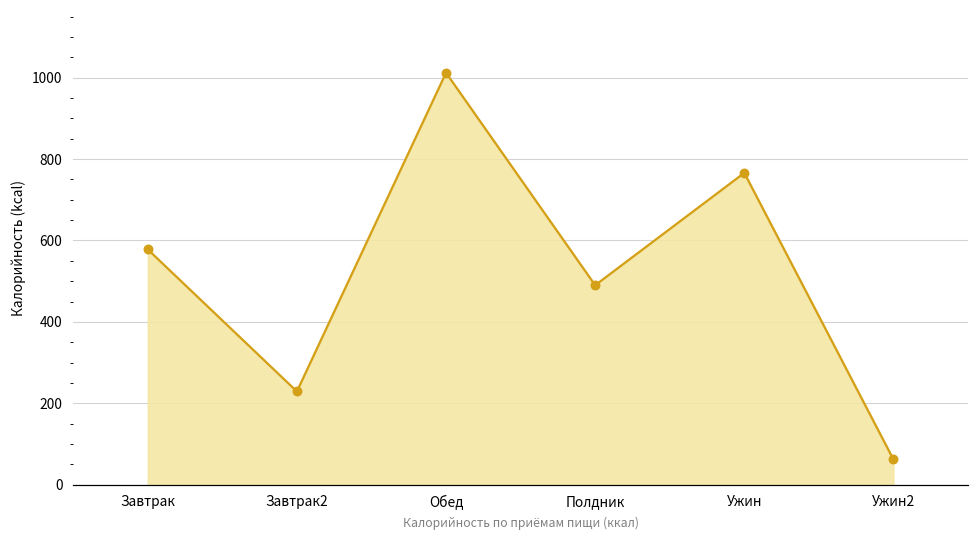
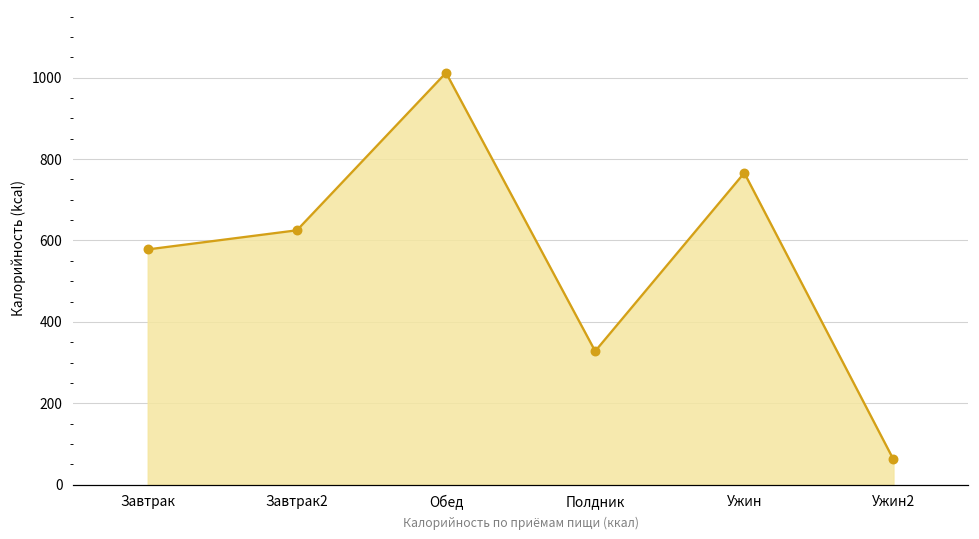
Завтрак2: 230 -> 630
Полдник: 490 -> 330
